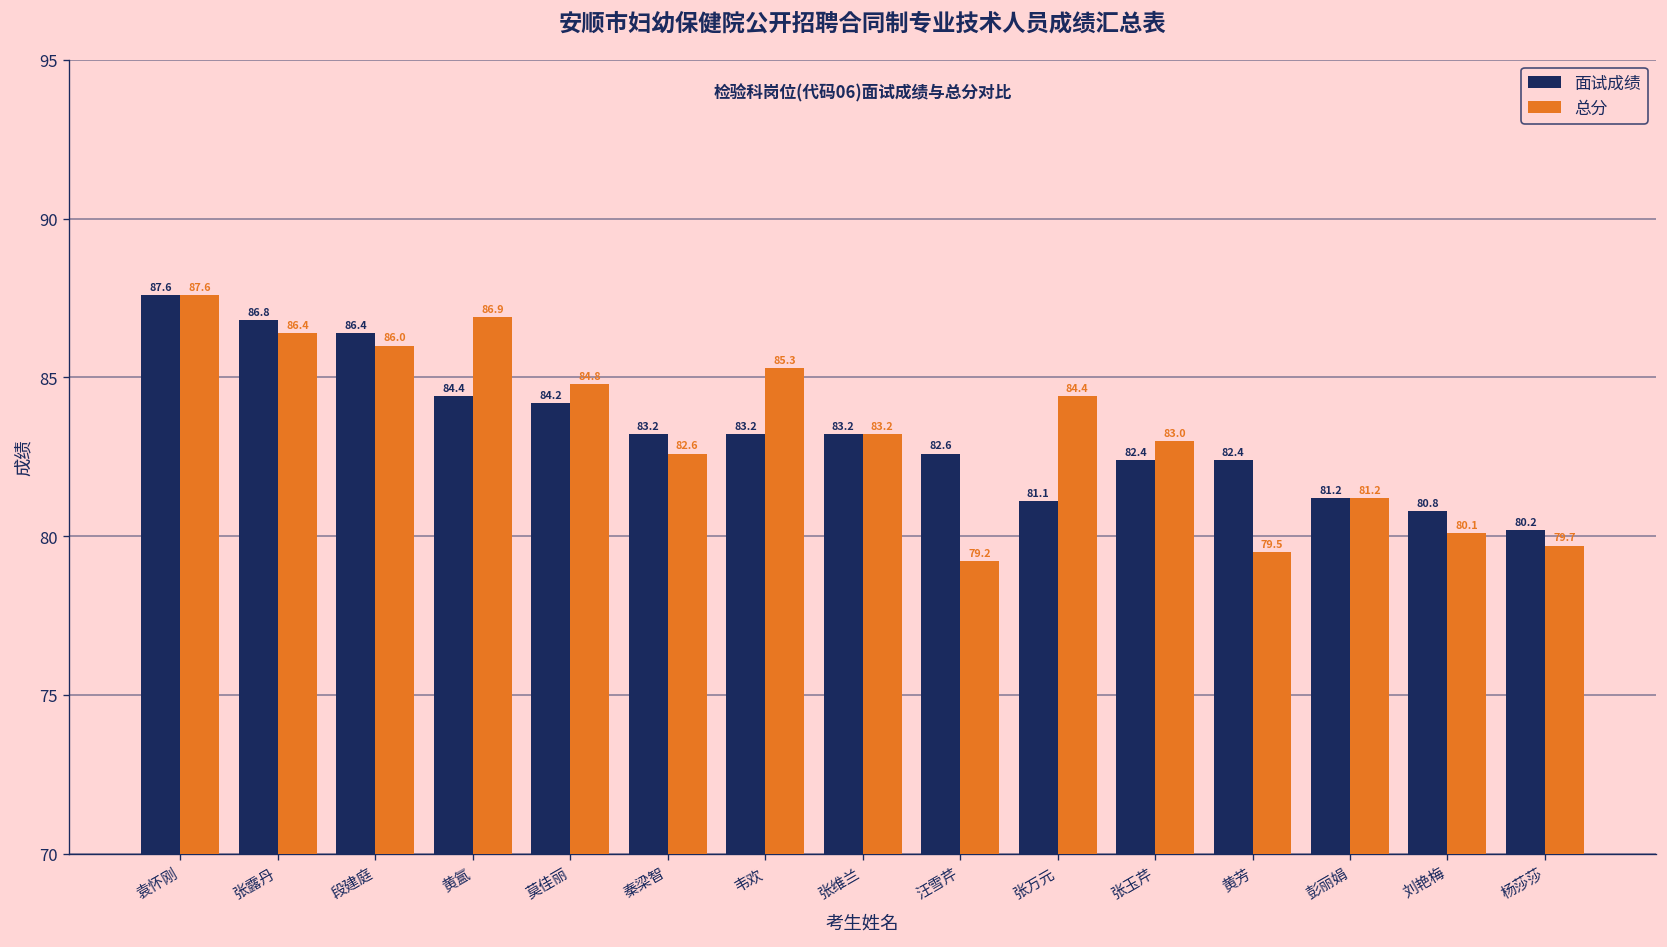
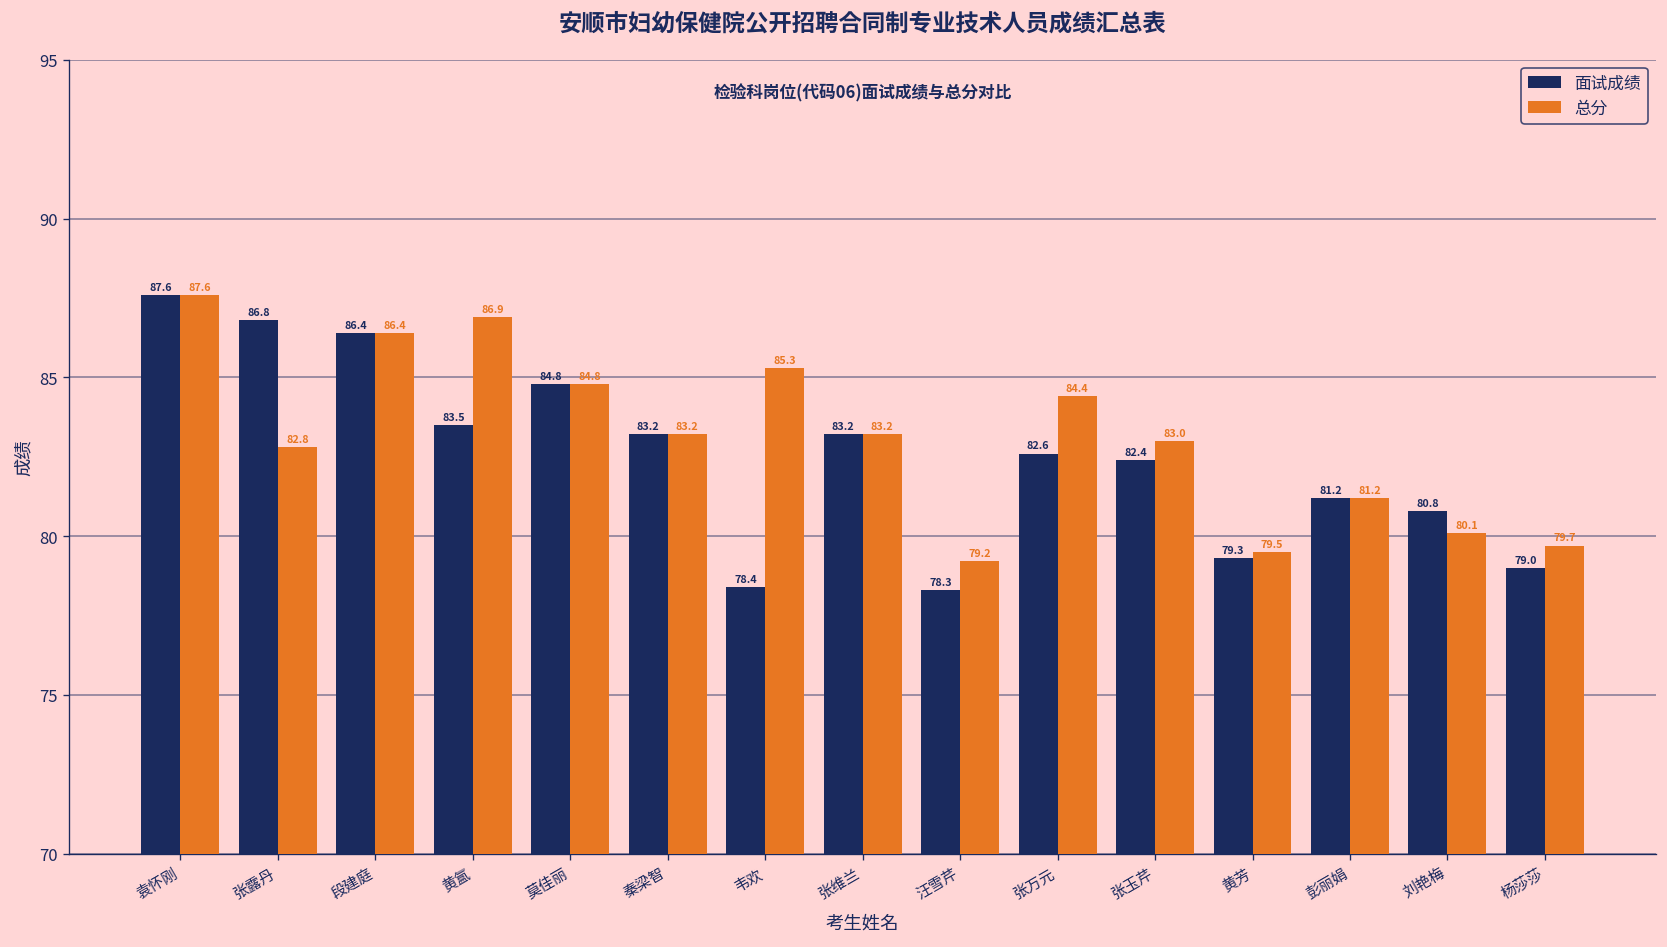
总分, 张露丹: 86.4 -> 82.8
总分, 段建庭: 86.0 -> 86.4
面试成绩, 黄氲: 84.4 -> 83.5
面试成绩, 莫佳丽: 84.2 -> 84.8
总分, 秦梁智: 82.6 -> 83.2
面试成绩, 韦欢: 83.2 -> 78.4
面试成绩, 汪雪芹: 82.6 -> 78.3
面试成绩, 张万元: 81.1 -> 82.6
面试成绩, 黄芳: 82.4 -> 79.3
面试成绩, 杨莎莎: 80.2 -> 79.0
